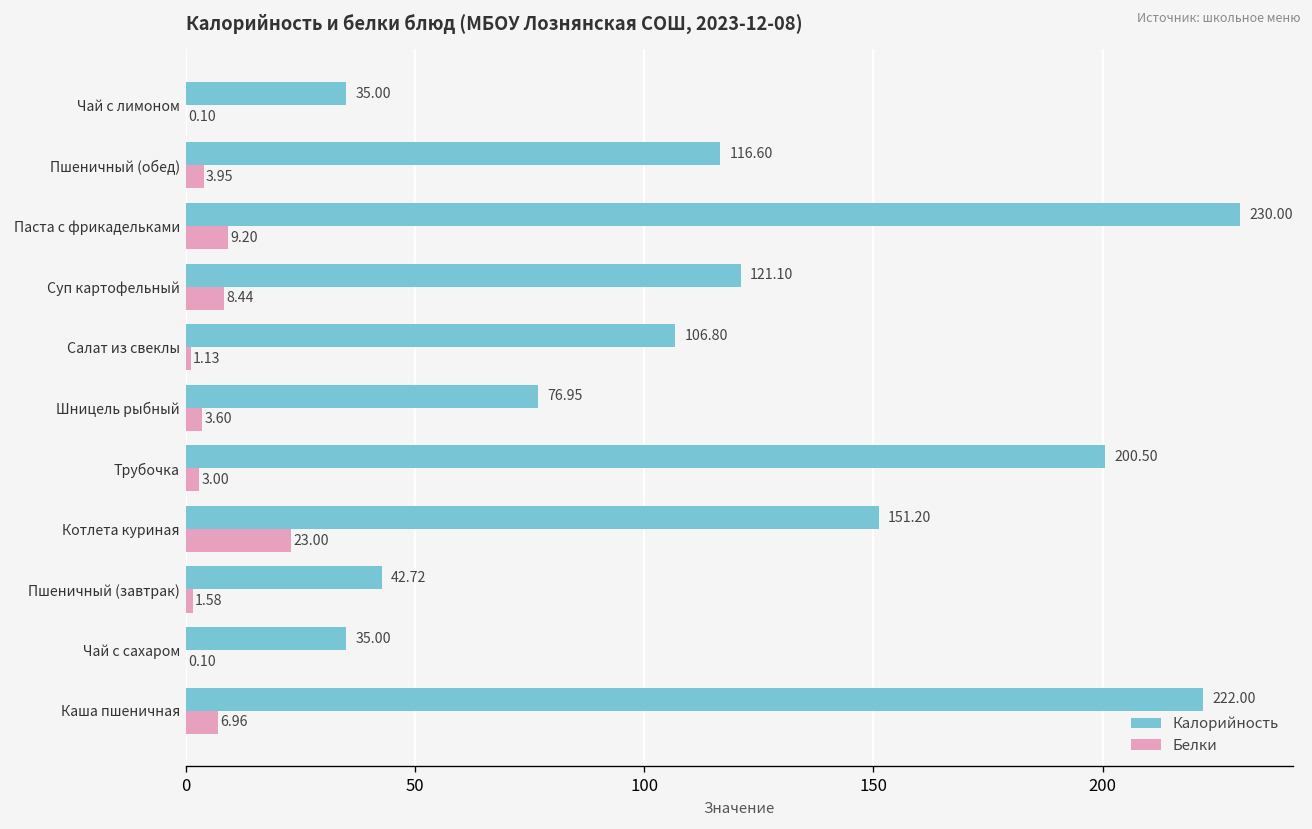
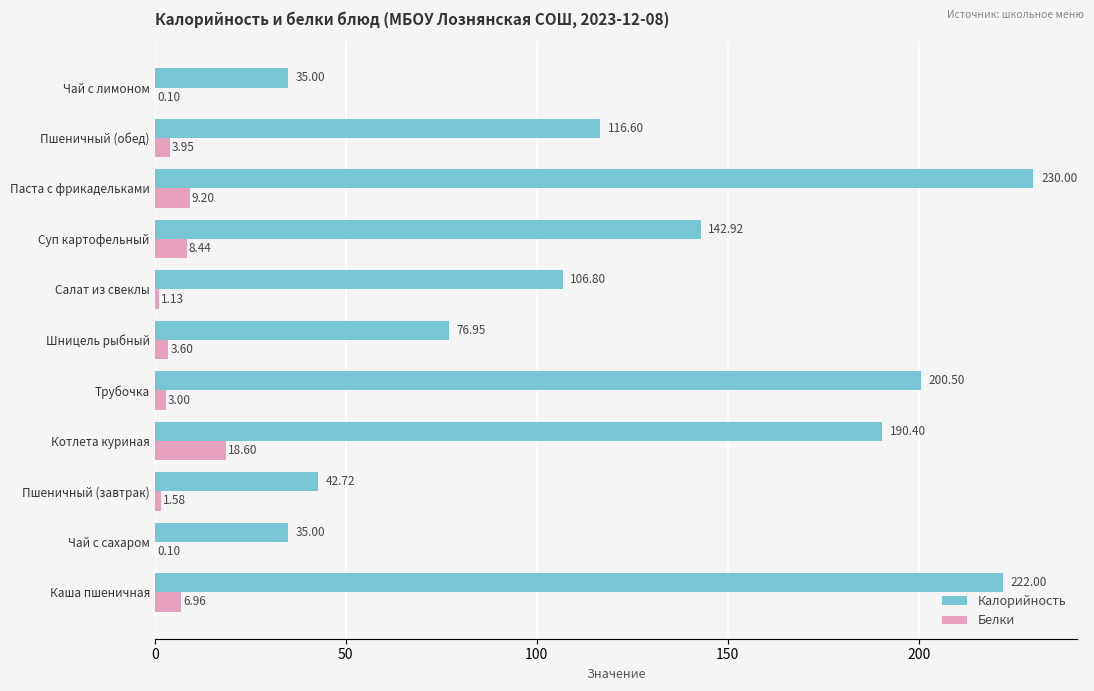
Калорийность, Суп картофельный: 121.10 -> 142.92
Калорийность, Котлета куриная: 151.20 -> 190.40
Белки, Котлета куриная: 23.00 -> 18.60
